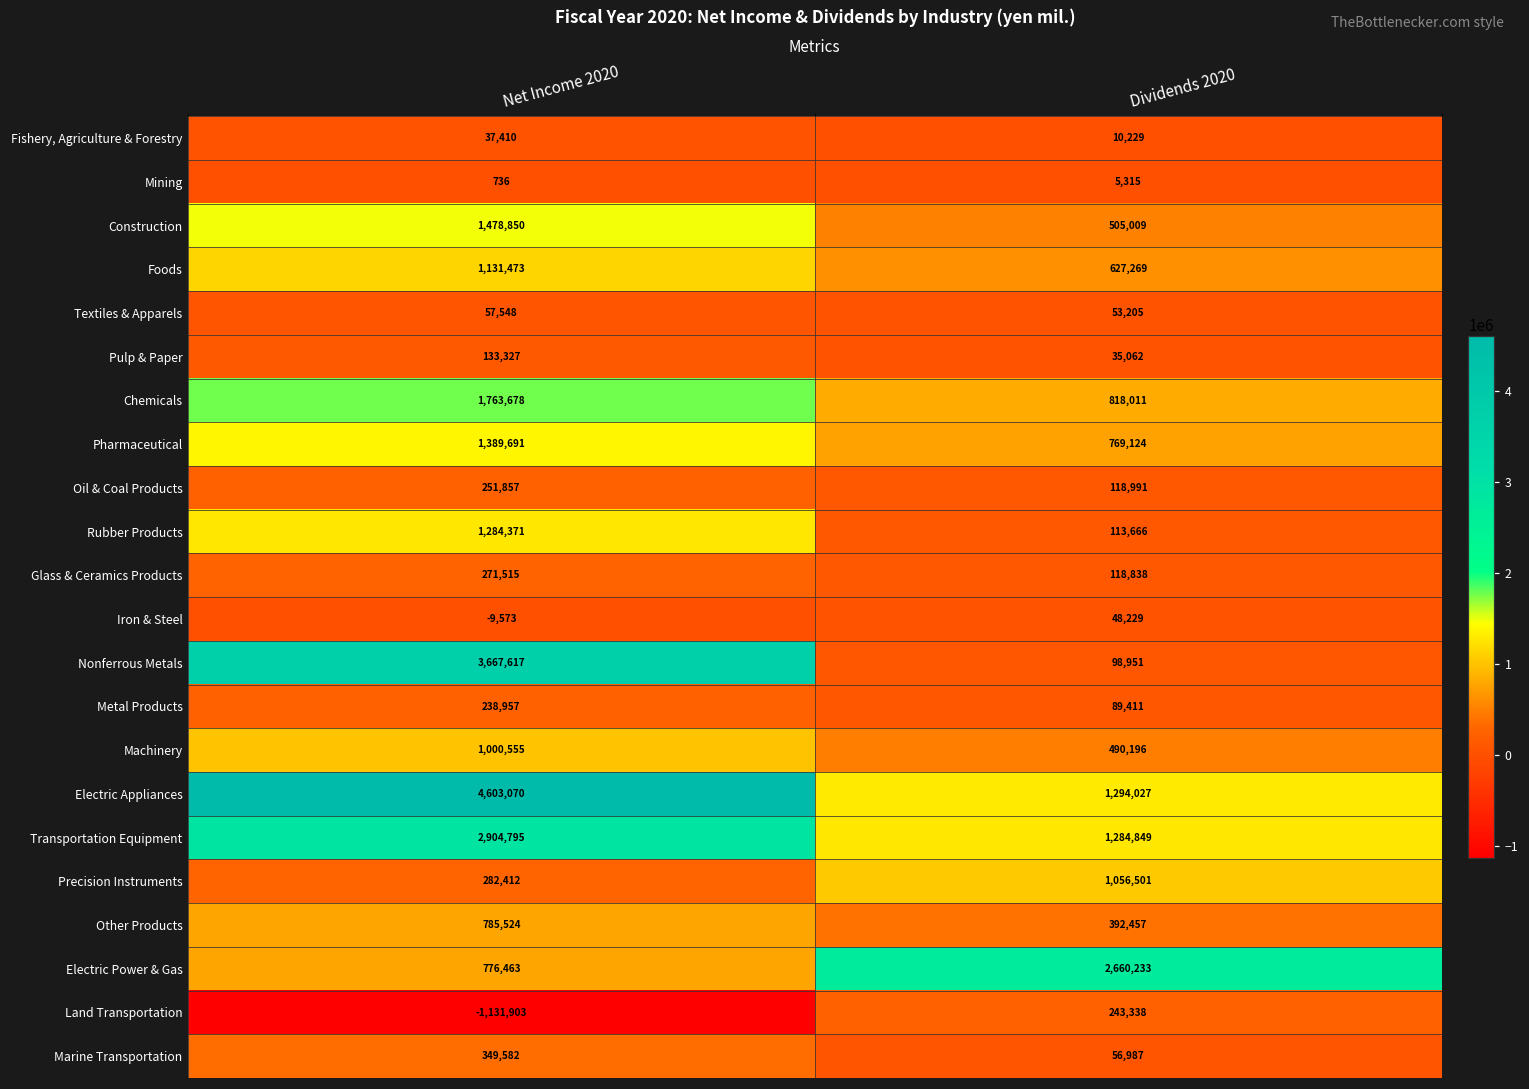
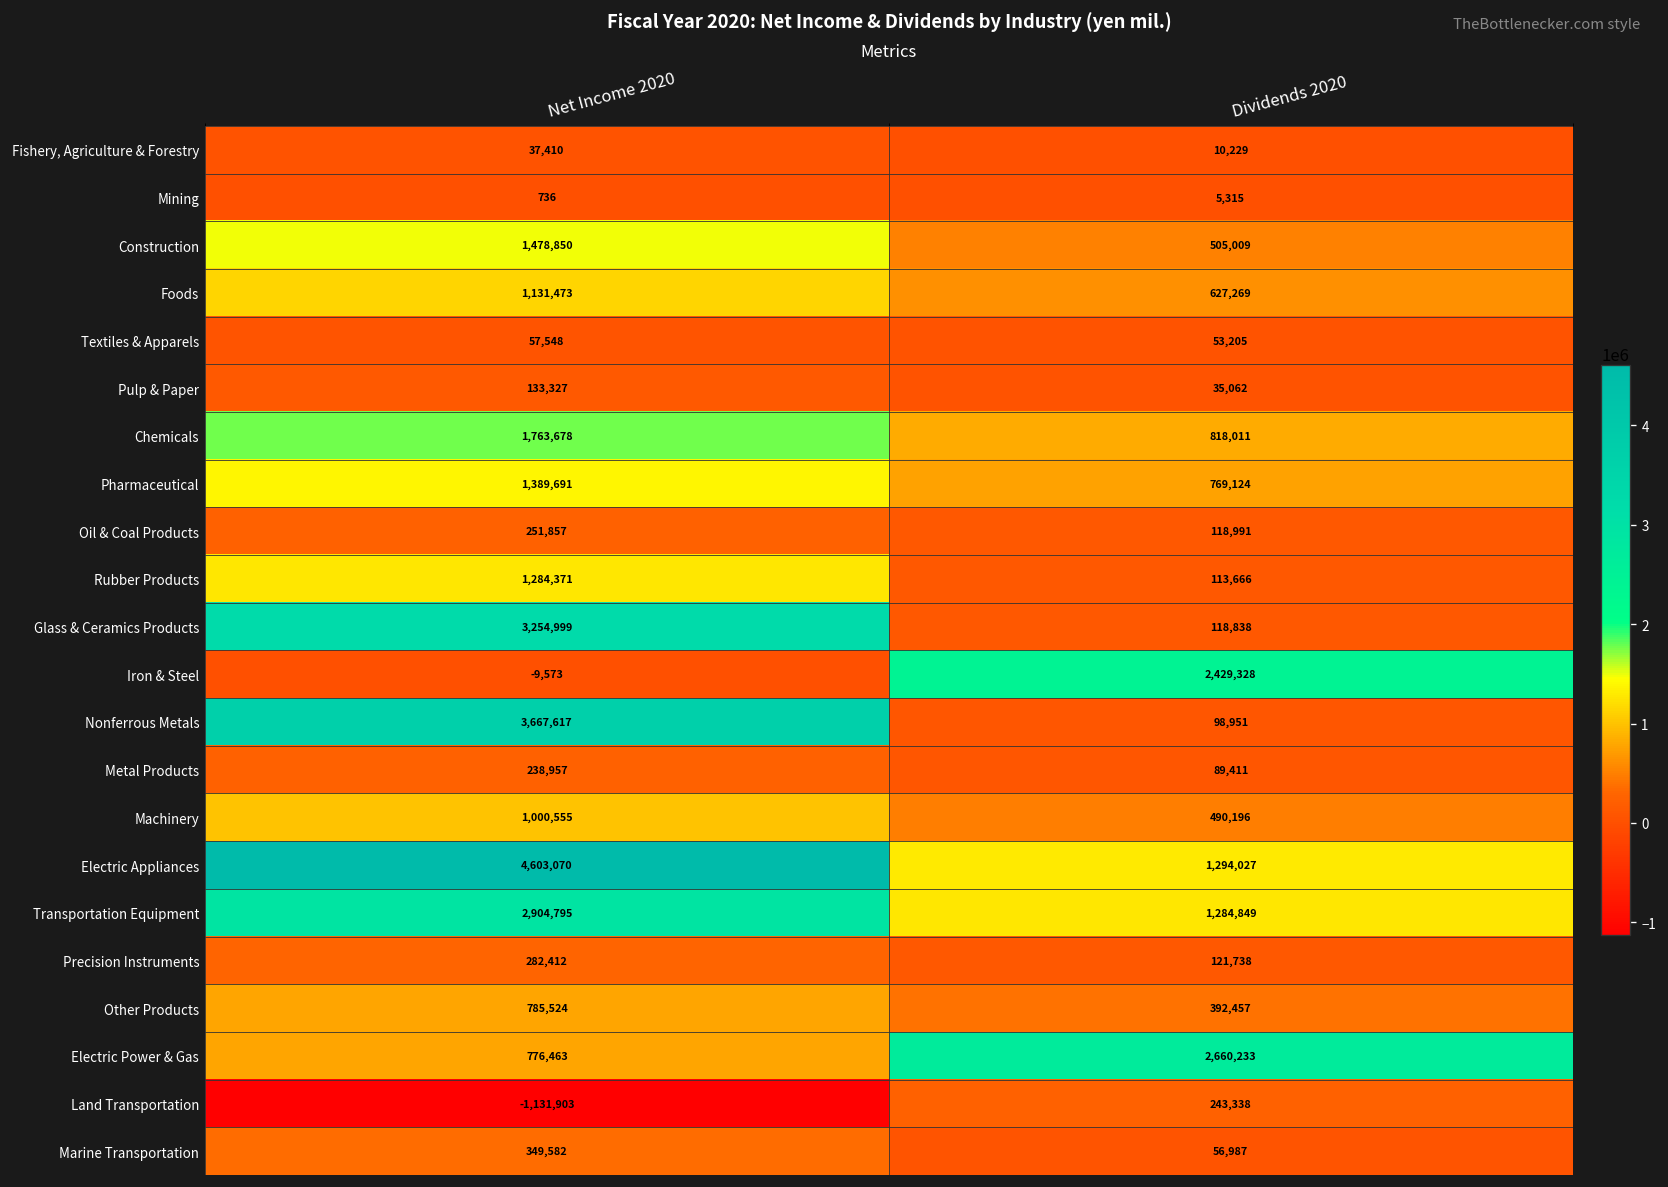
Glass & Ceramics Products, Net Income 2020: 271,515 -> 3,254,999
Iron & Steel, Dividends 2020: 48,229 -> 2,429,328
Precision Instruments, Dividends 2020: 1,056,501 -> 121,738
